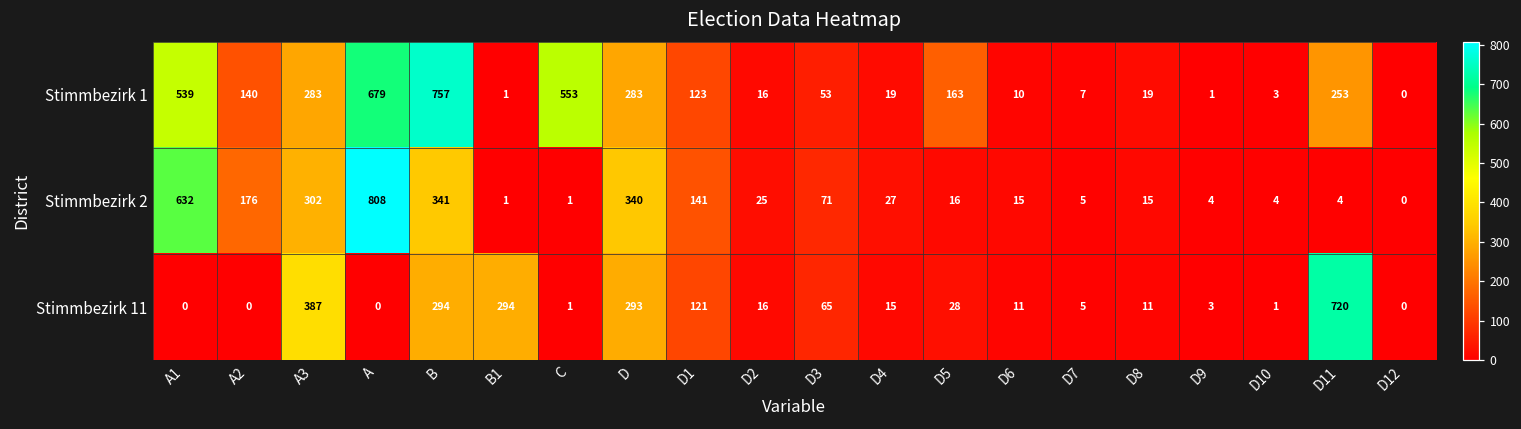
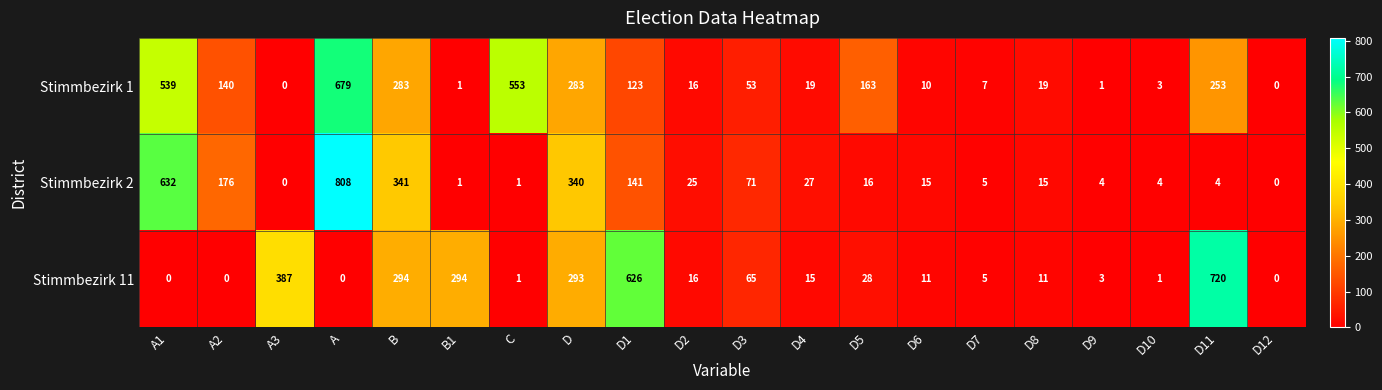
Stimmbezirk 1, A3: 283 -> 0
Stimmbezirk 1, B: 757 -> 283
Stimmbezirk 2, A3: 302 -> 0
Stimmbezirk 11, D1: 121 -> 626
